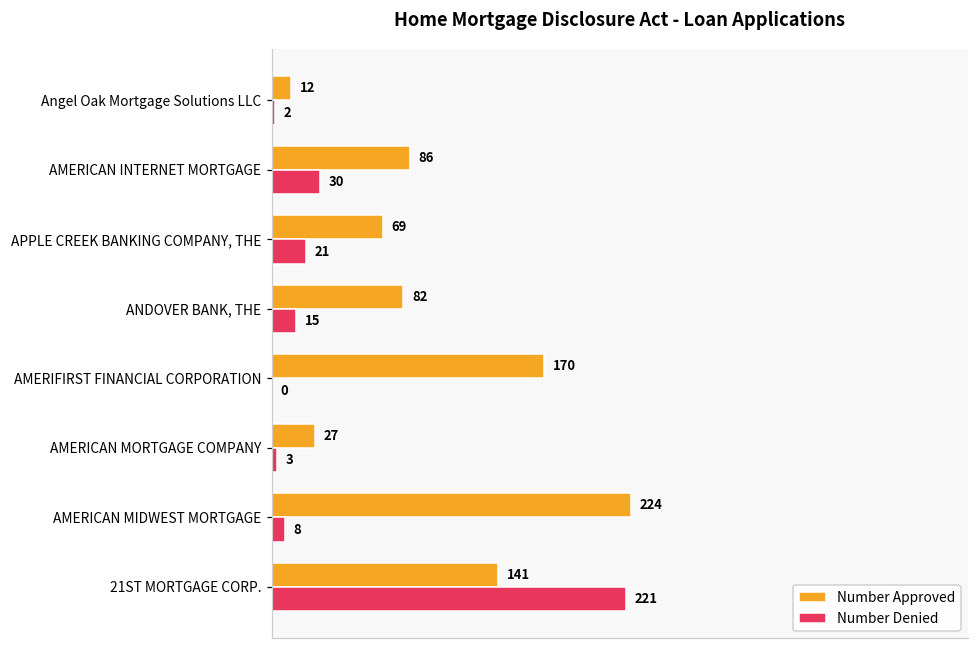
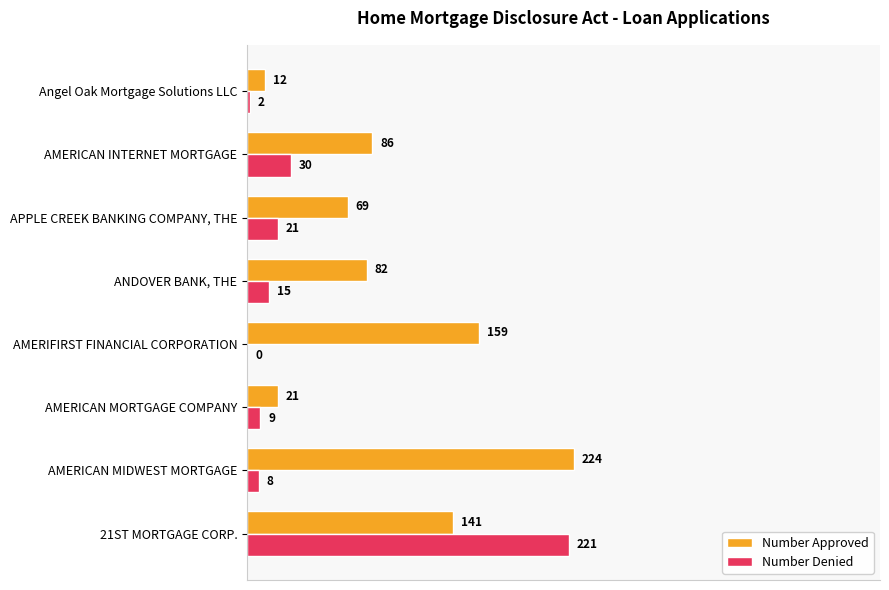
Number Approved, AMERIFIRST FINANCIAL CORPORATION: 170 -> 159
Number Approved, AMERICAN MORTGAGE COMPANY: 27 -> 21
Number Denied, AMERICAN MORTGAGE COMPANY: 3 -> 9
